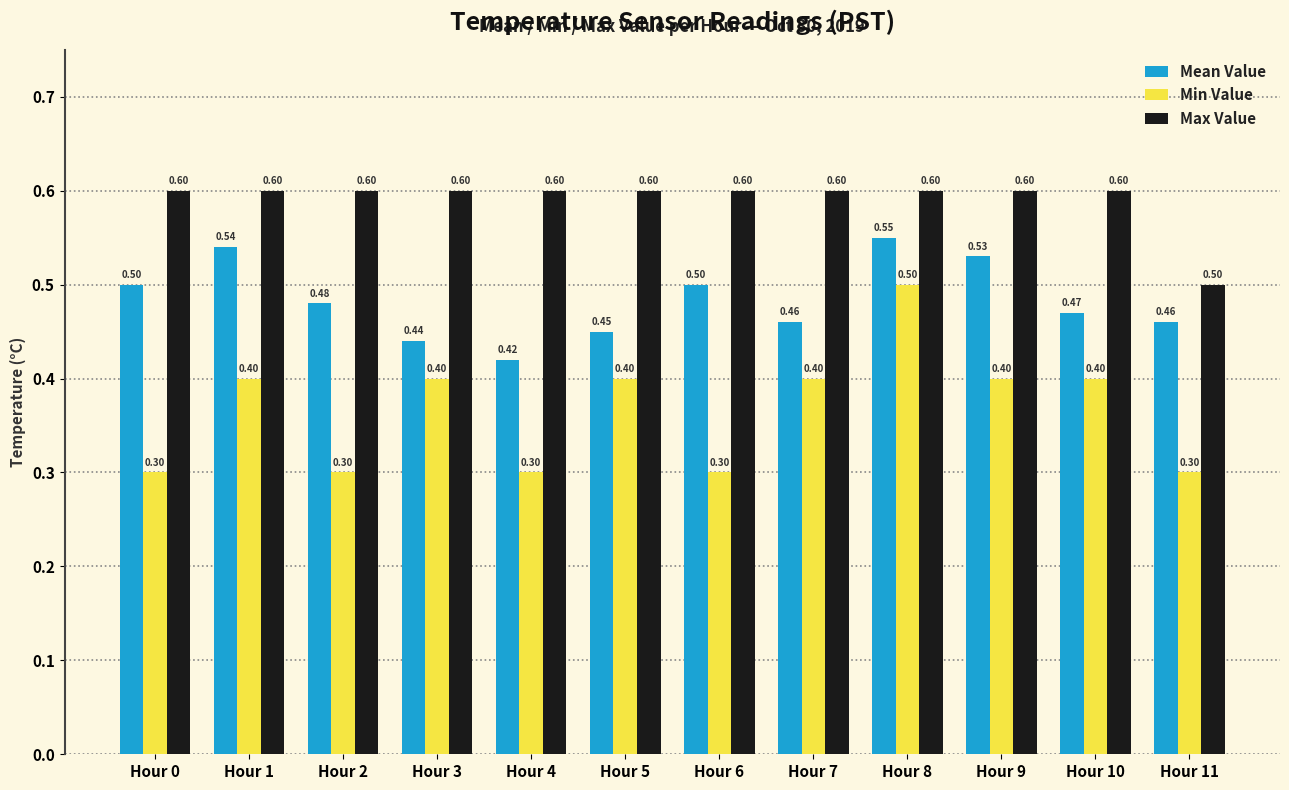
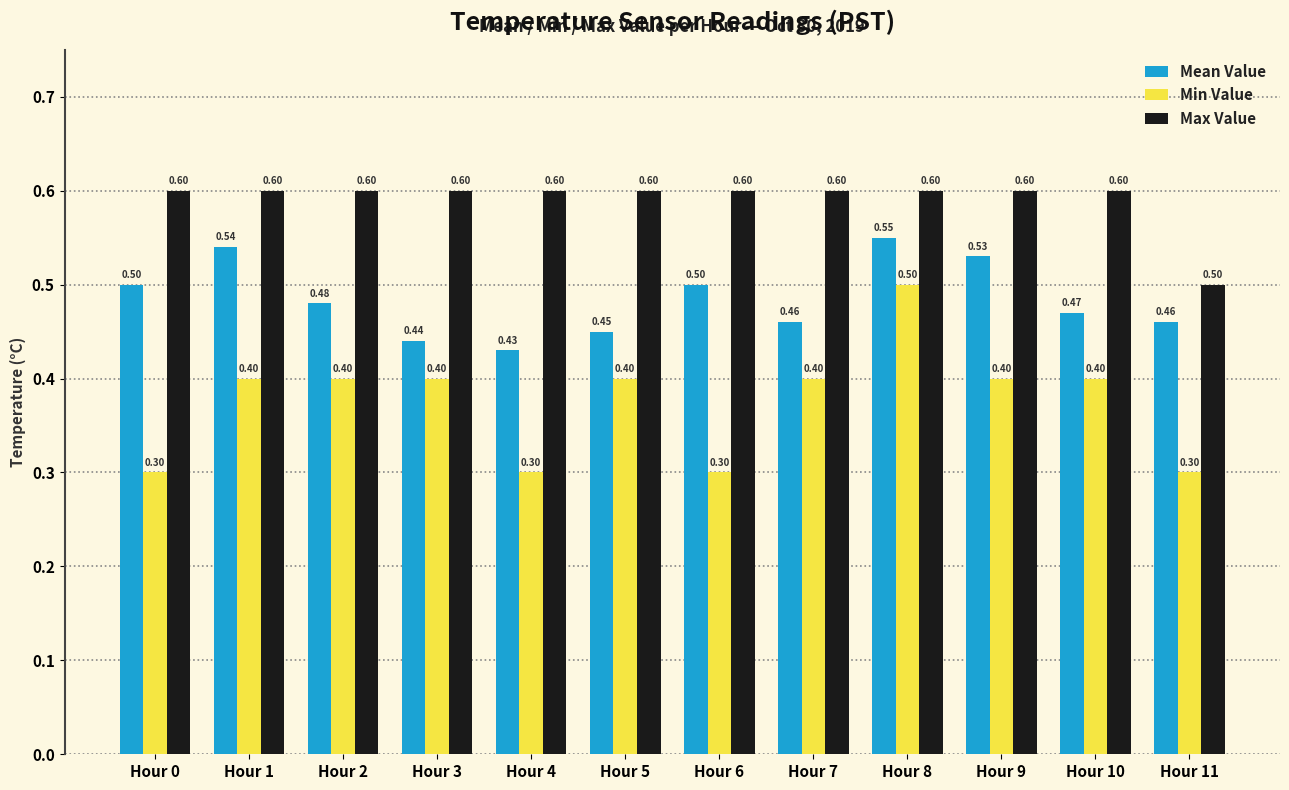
Min Value, Hour 2: 0.30 -> 0.40
Mean Value, Hour 4: 0.42 -> 0.43
